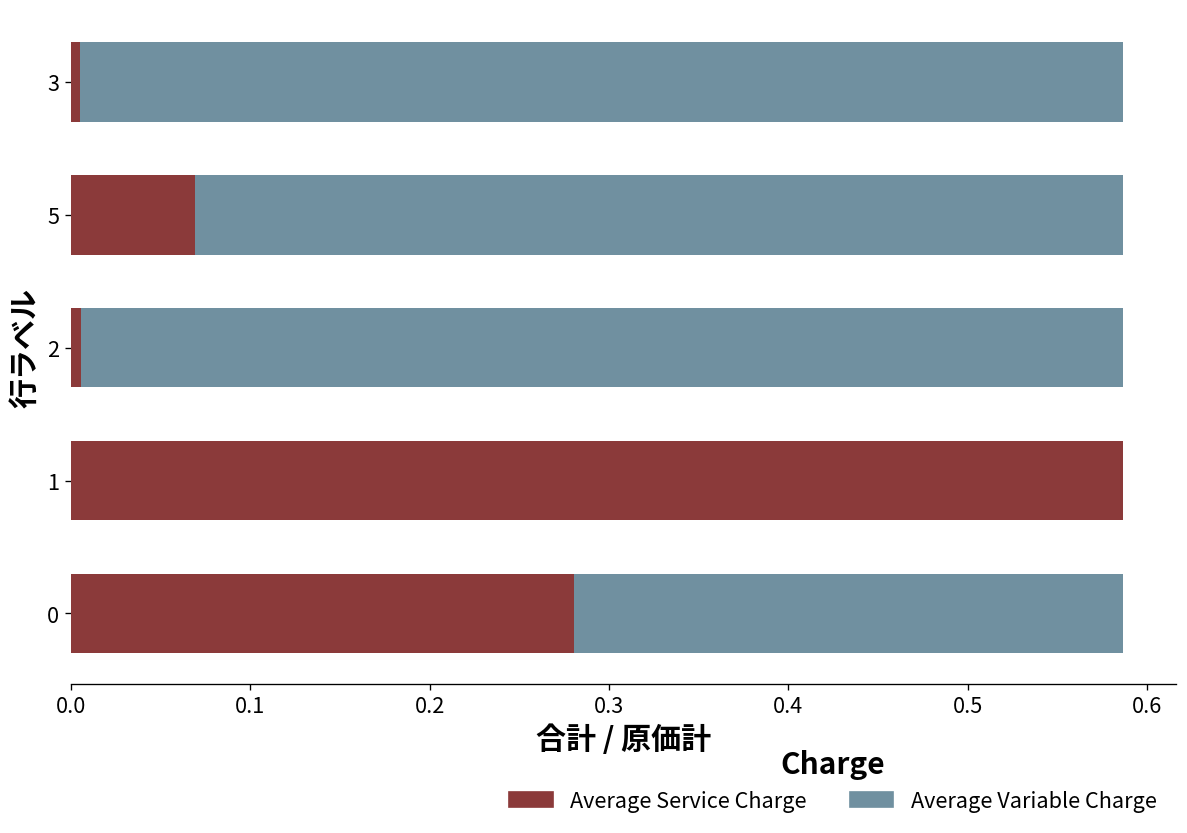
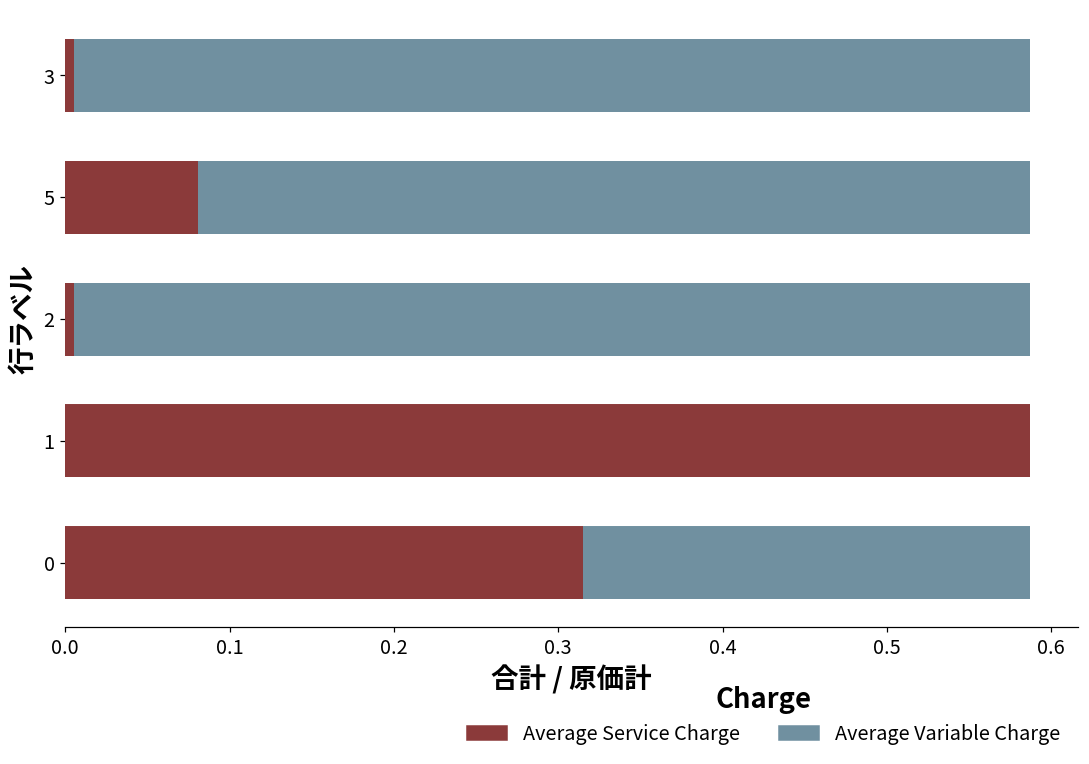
Average Service Charge, 5: 0.069 -> 0.081
Average Service Charge, 0: 0.280 -> 0.315
